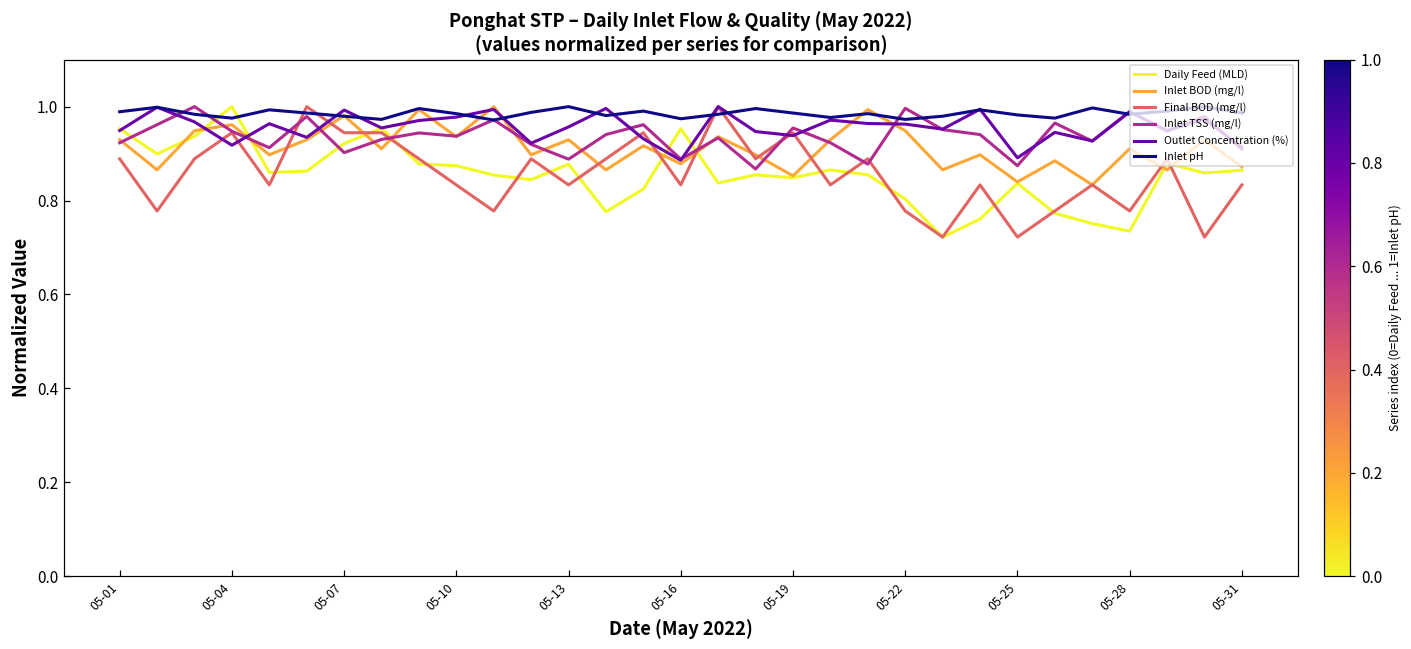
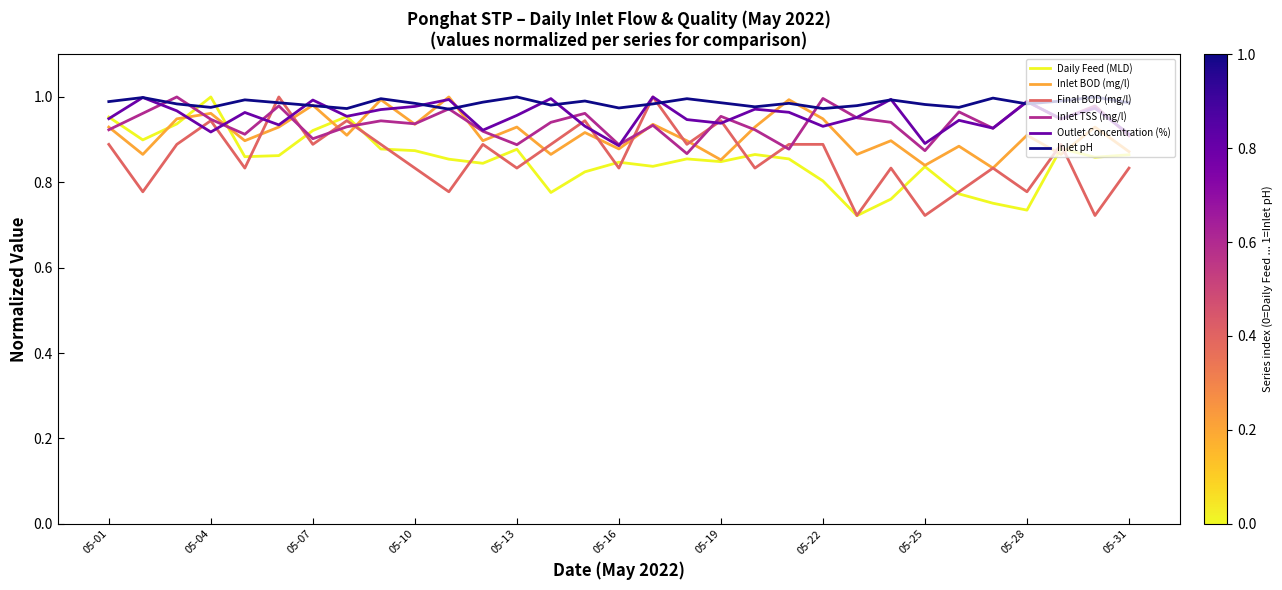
Final BOD (mg/l), 05-07: 0.94 -> 0.89
Daily Feed (MLD), 05-16: 0.95 -> 0.85
Final BOD (mg/l), 05-22: 0.78 -> 0.89
Outlet Concentration (%), 05-22: 0.96 -> 0.93
